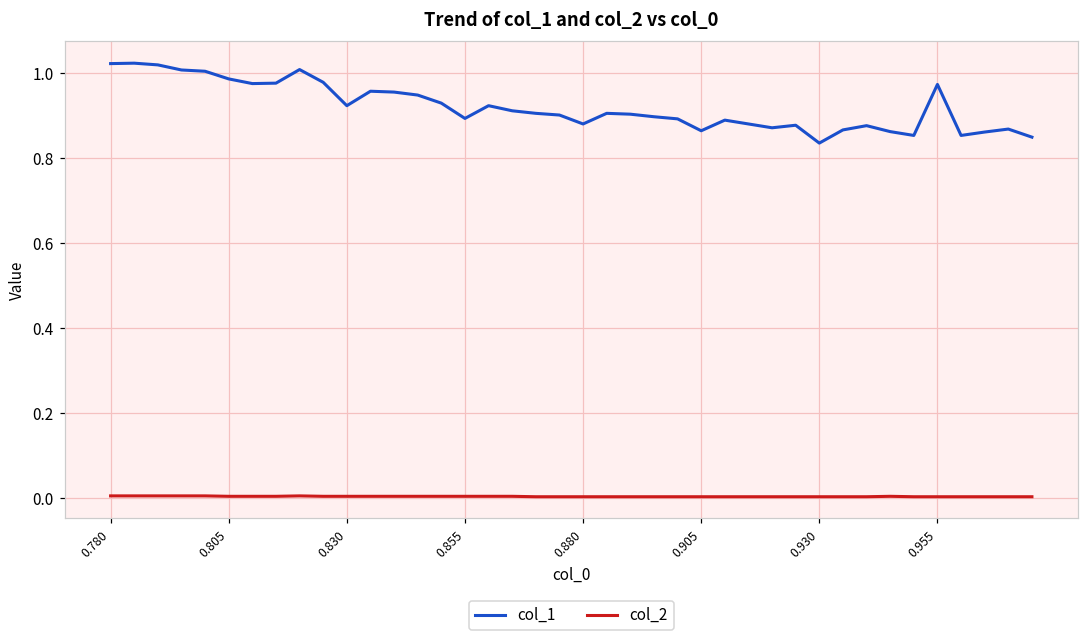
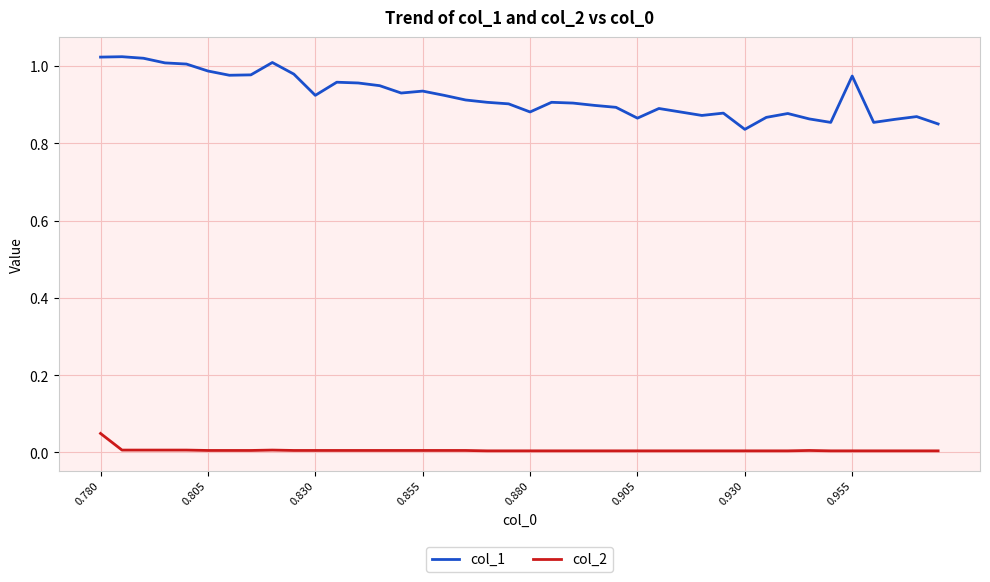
col_2, 0.780: 0.01 -> 0.05
col_1, 0.855: 0.89 -> 0.94
